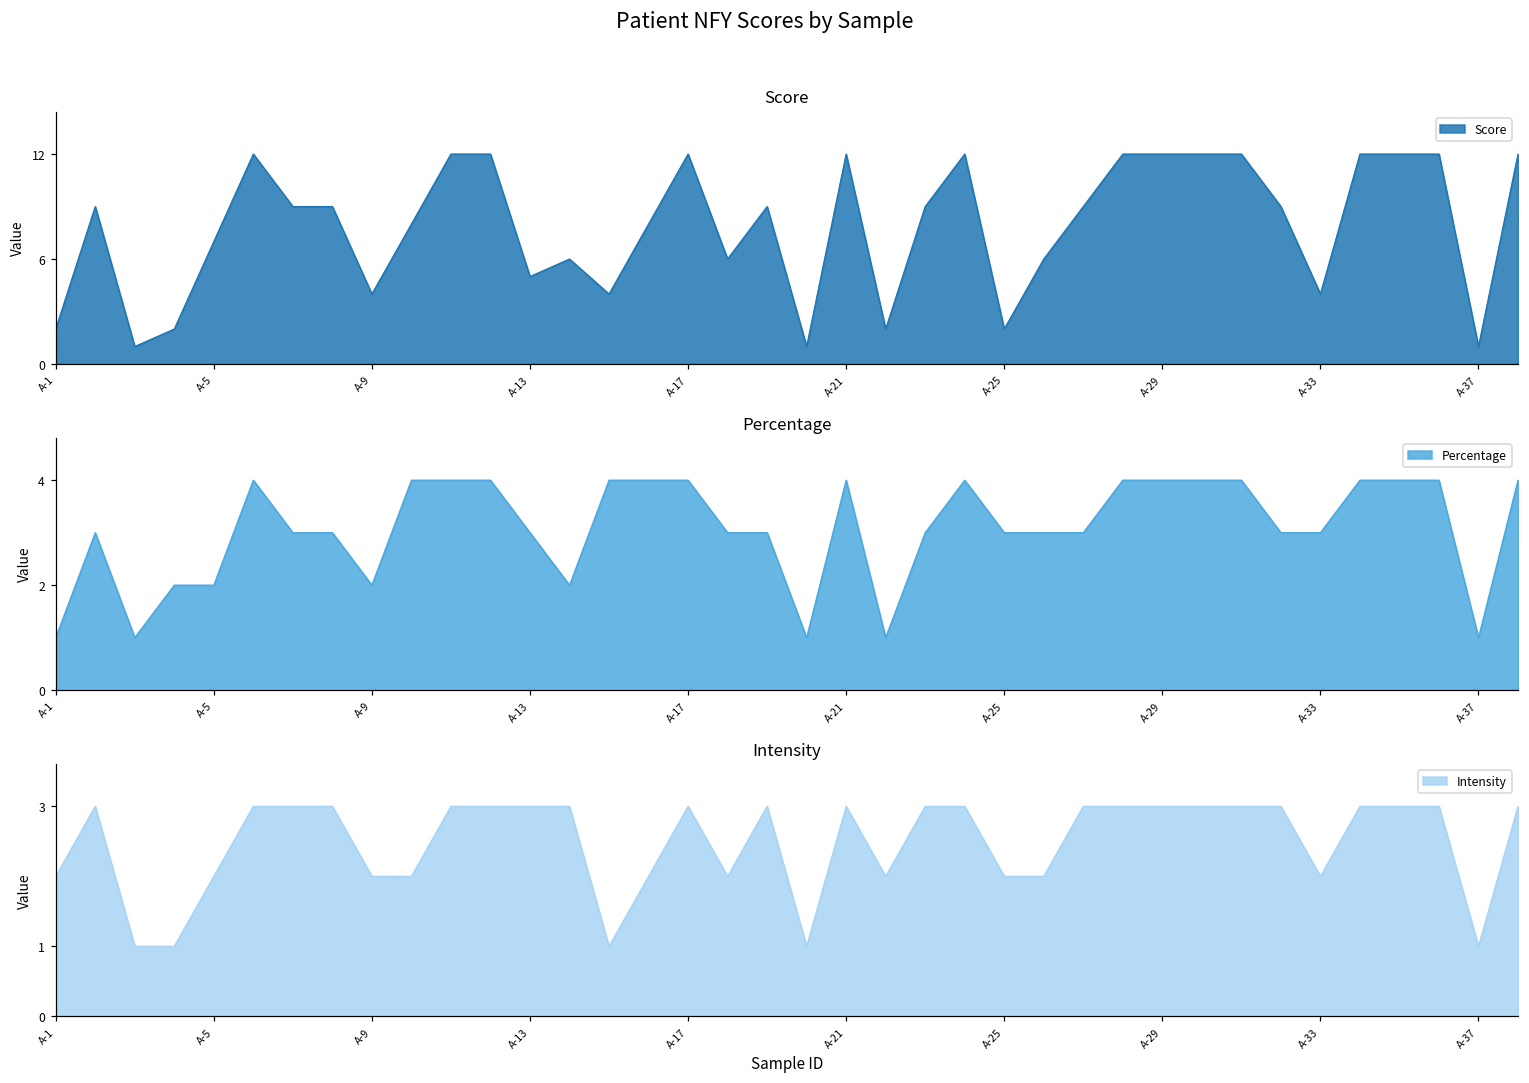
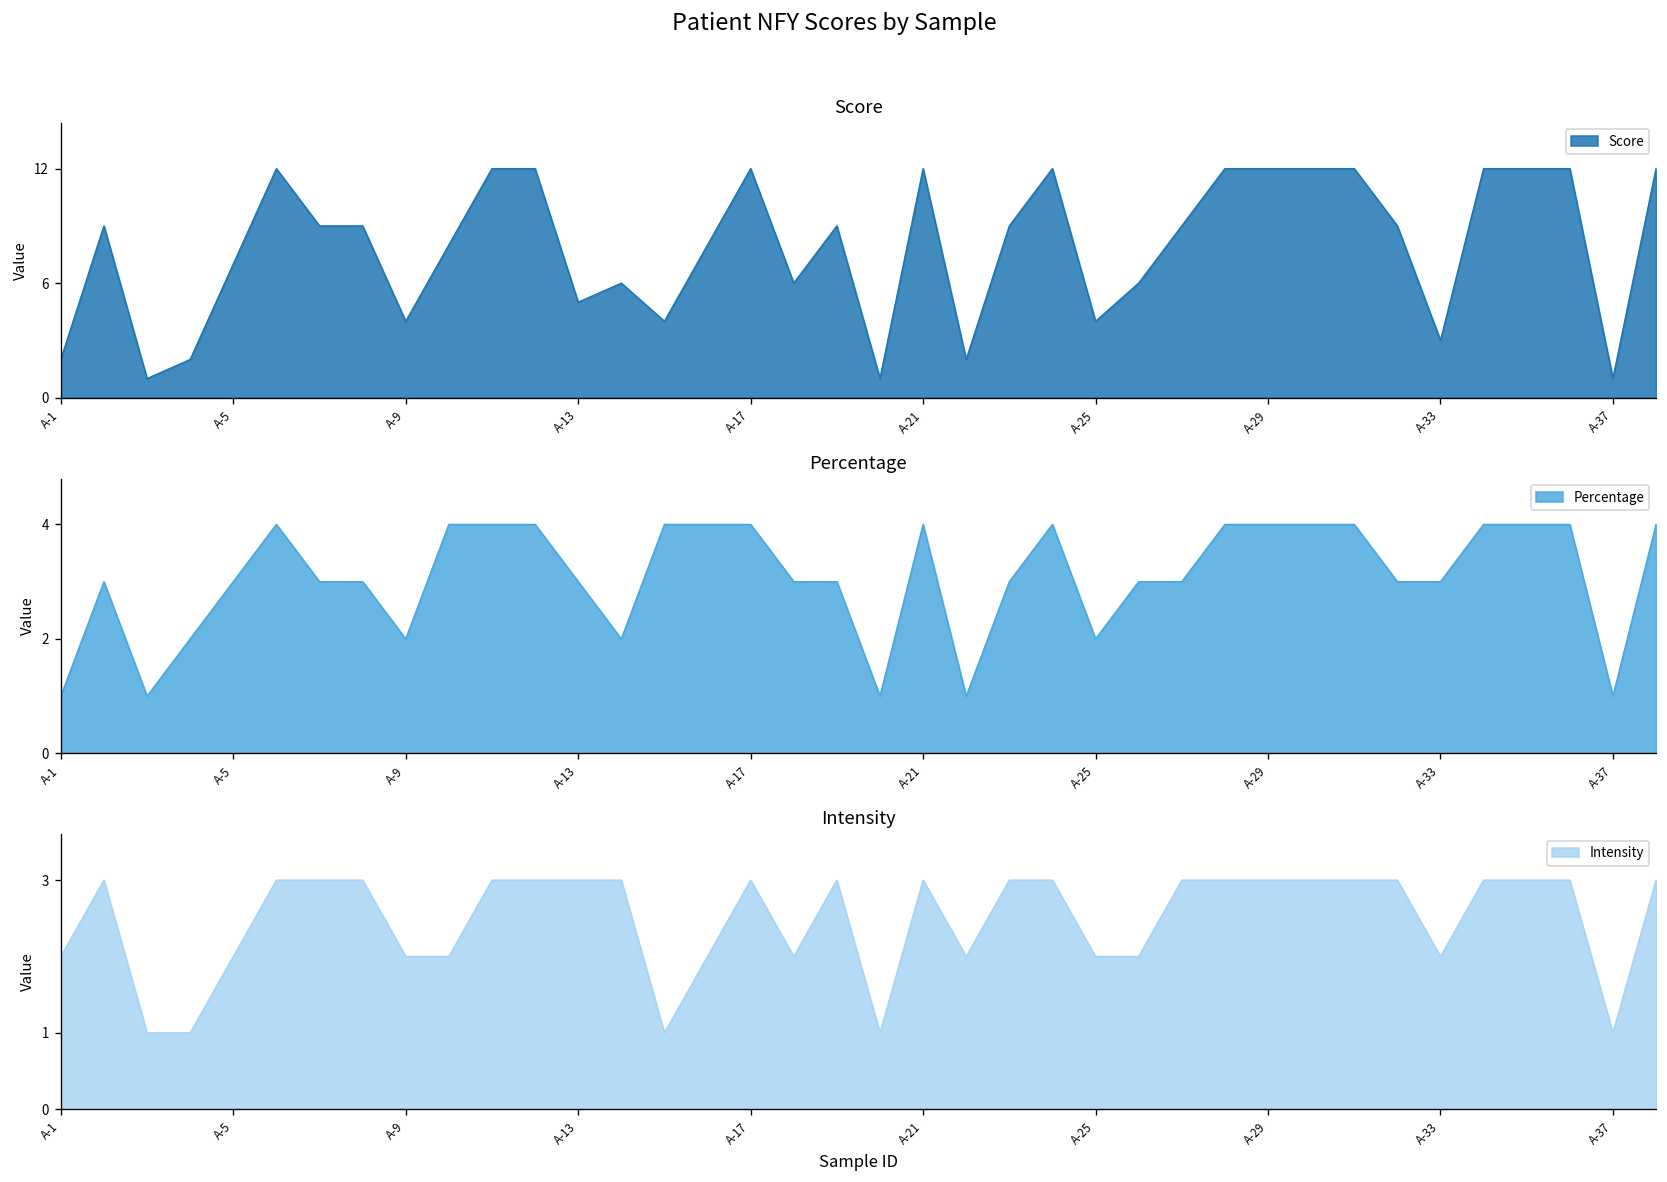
Score, A-25: 2 -> 4
Score, A-33: 4 -> 3
Percentage, A-5: 2 -> 3
Percentage, A-25: 3 -> 2
